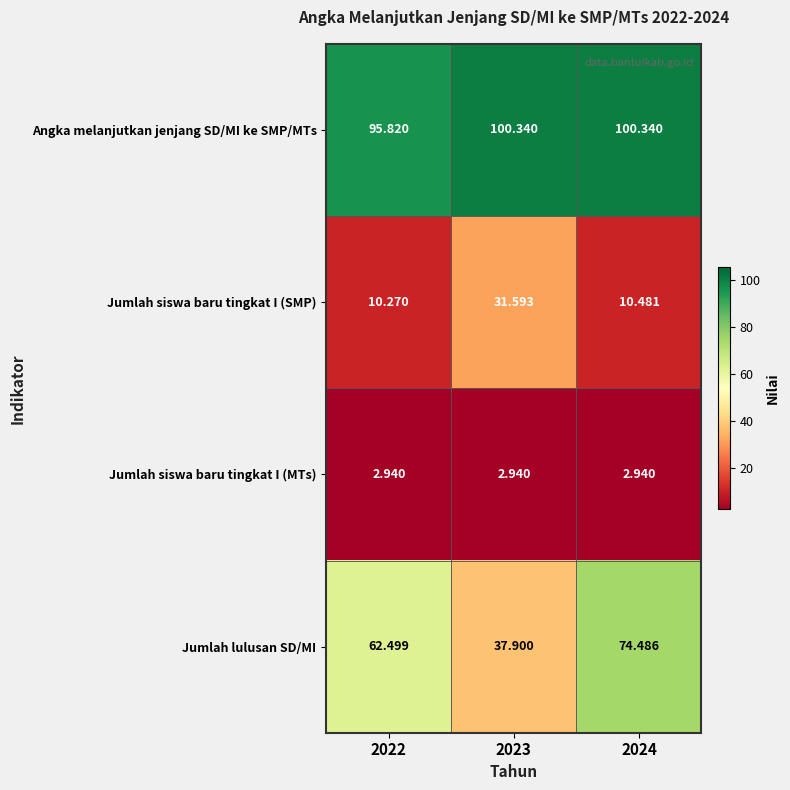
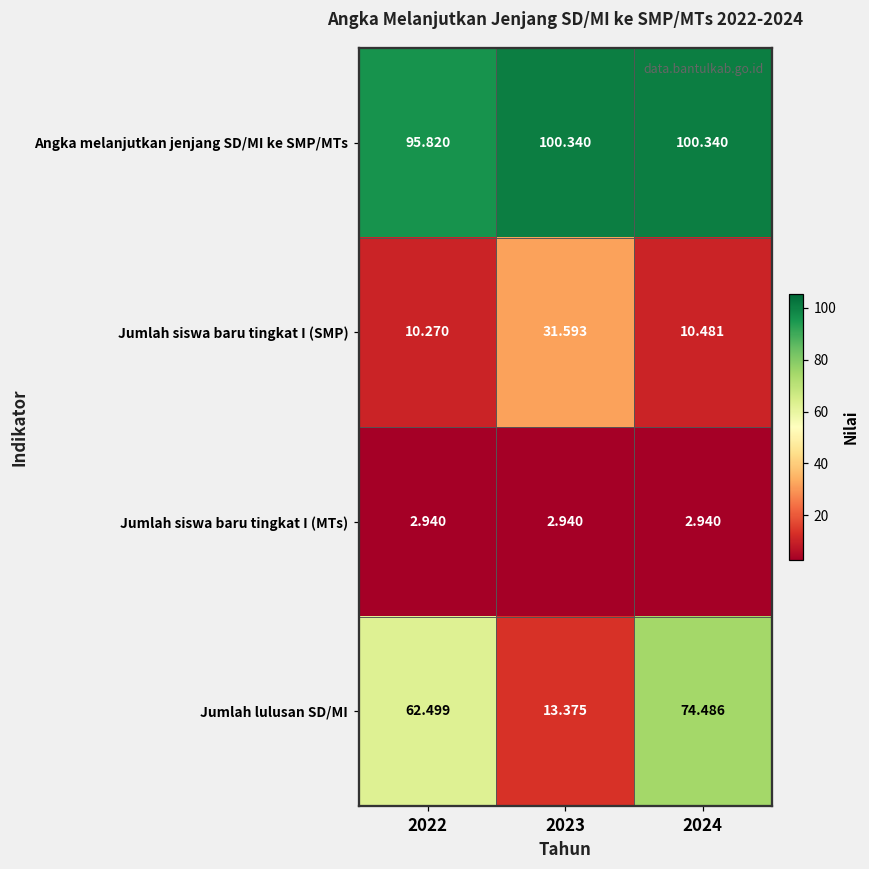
Jumlah lulusan SD/MI, 2023: 37.900 -> 13.375
